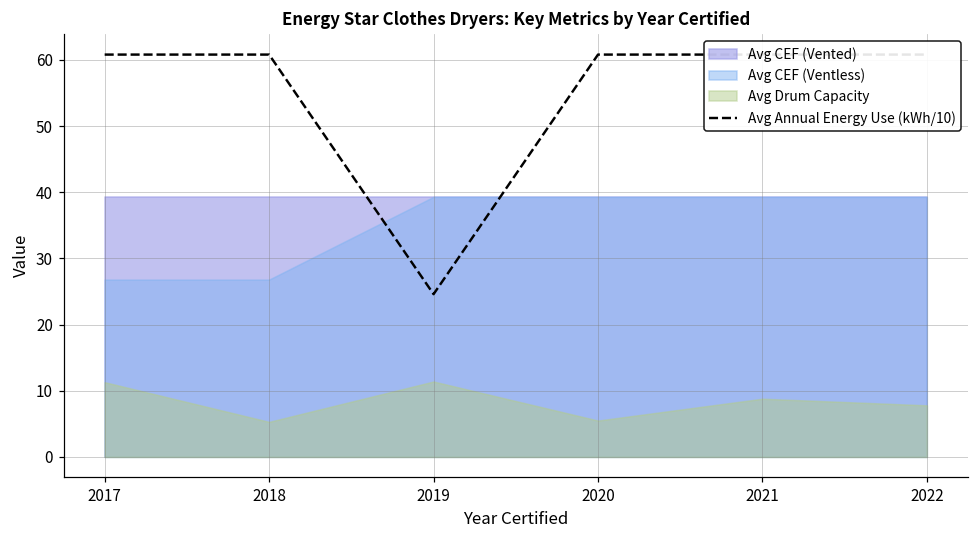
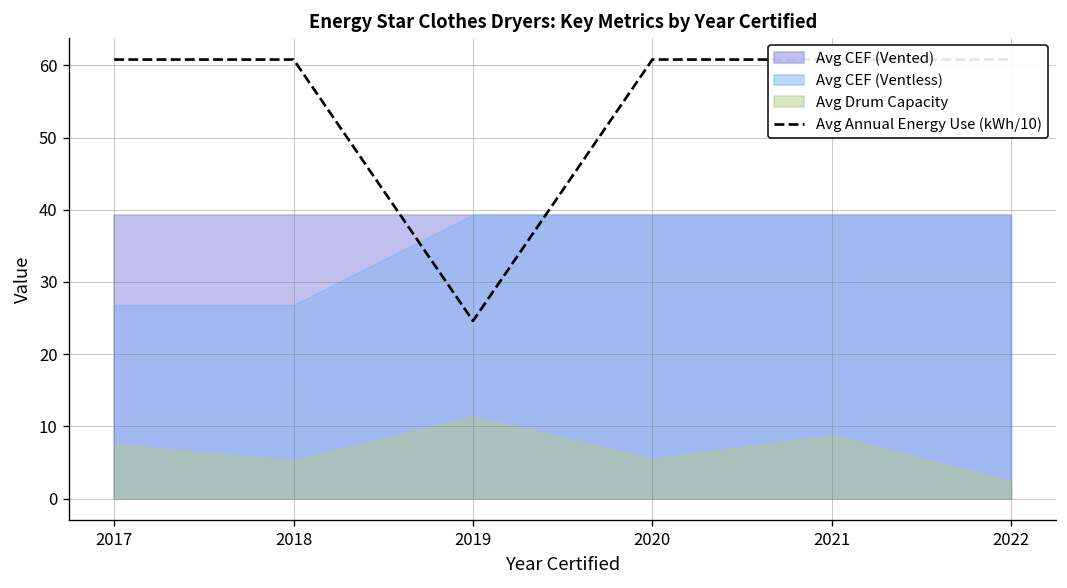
Avg Drum Capacity, 2017: 11 -> 8
Avg Drum Capacity, 2022: 8 -> 2
